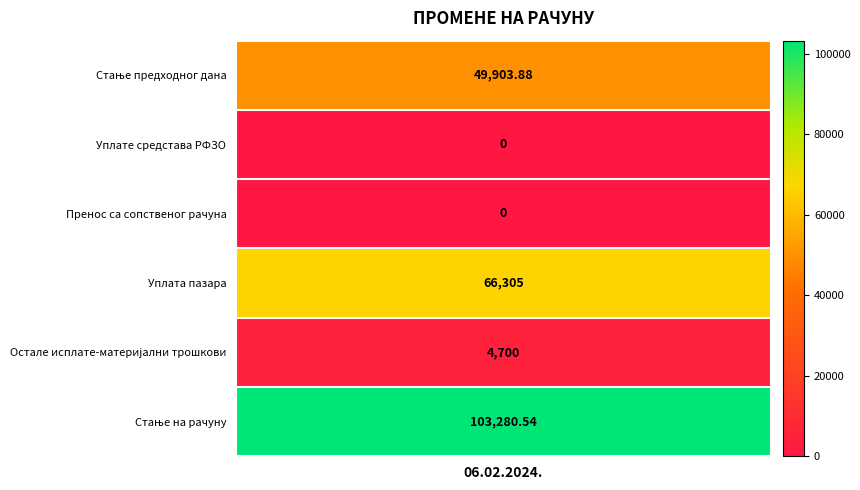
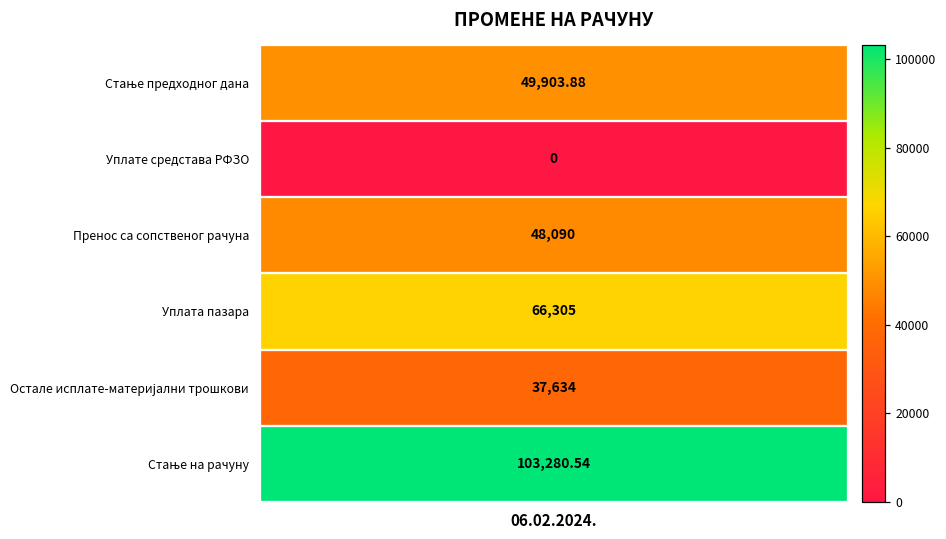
Пренос са сопственог рачуна, 06.02.2024.: 0 -> 48,090
Остале исплате-материјални трошкови, 06.02.2024.: 4,700 -> 37,634
